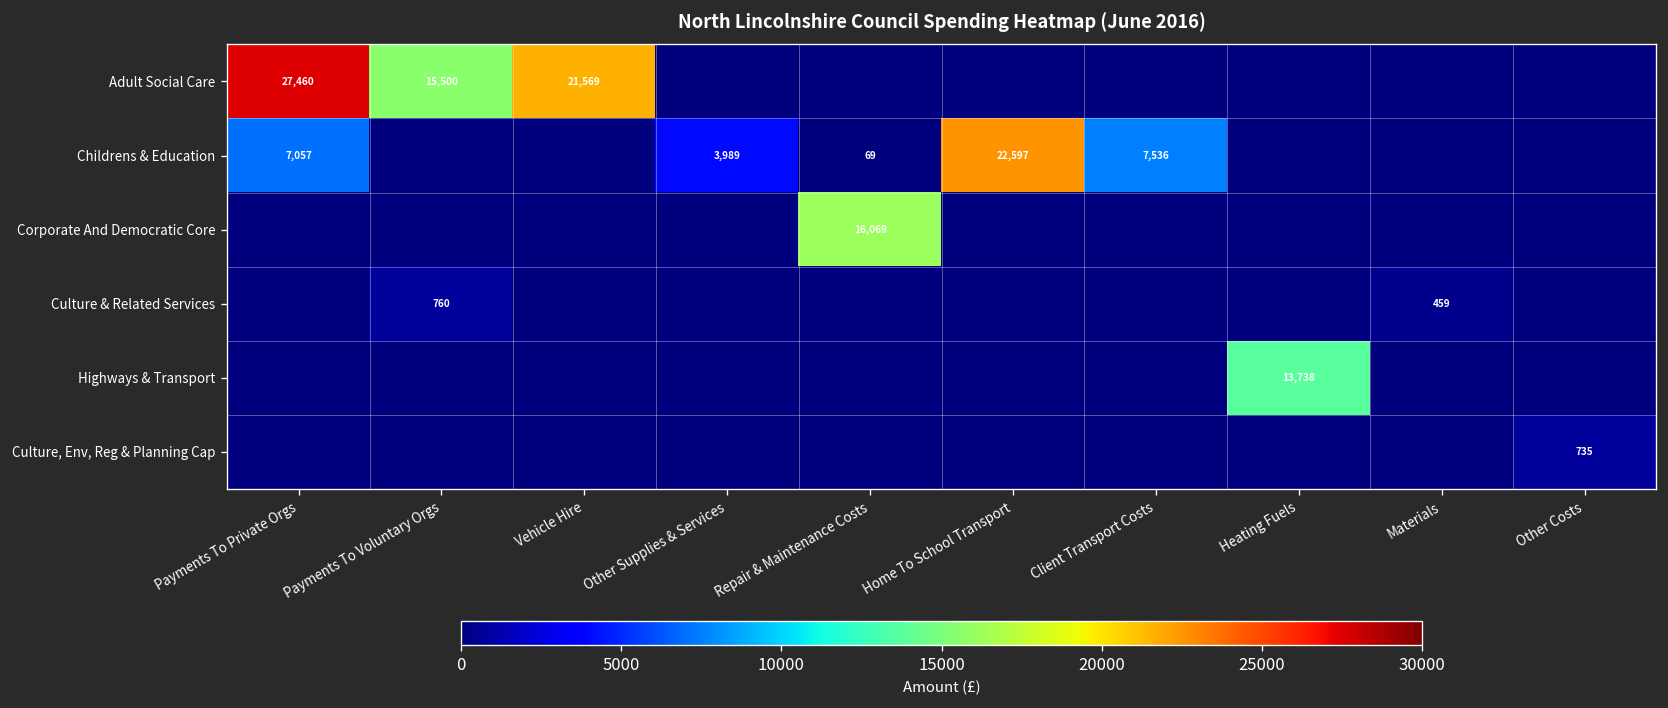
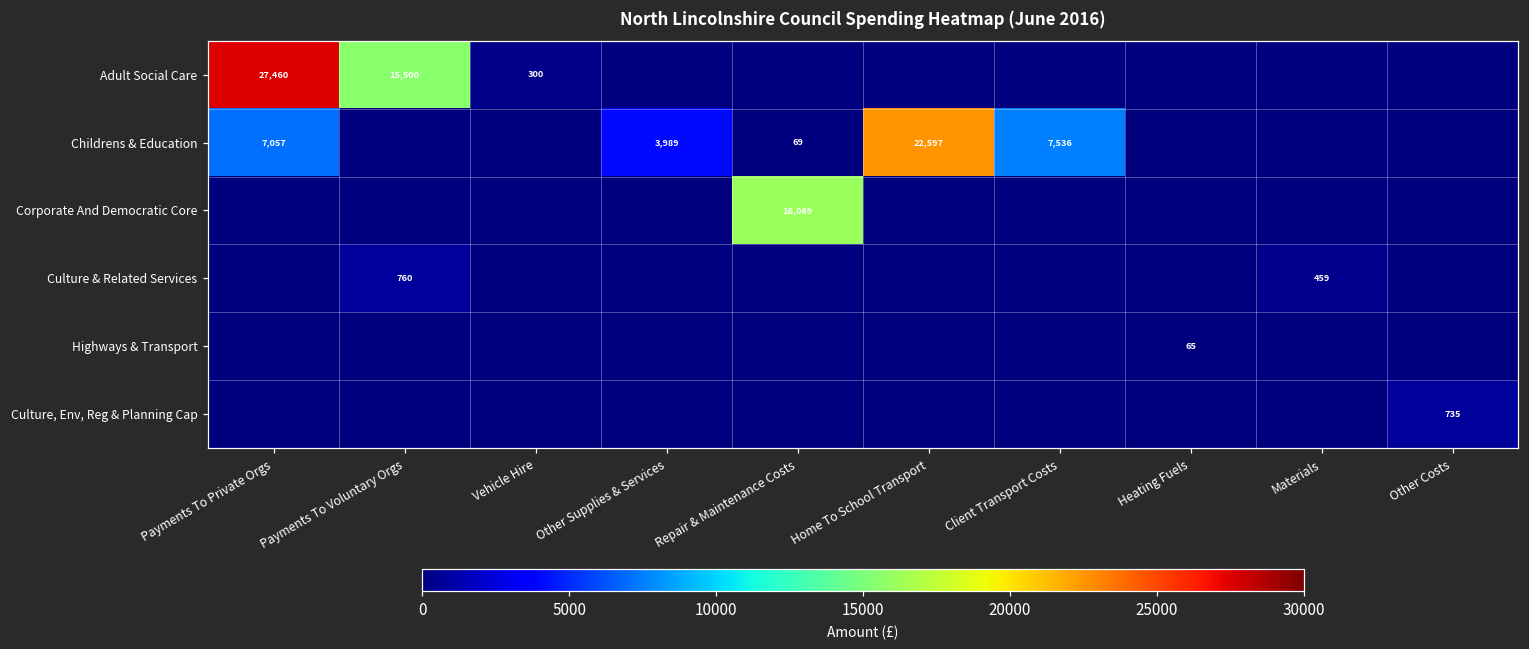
Adult Social Care, Vehicle Hire: 21,569 -> 300
Highways & Transport, Heating Fuels: 13,738 -> 65
